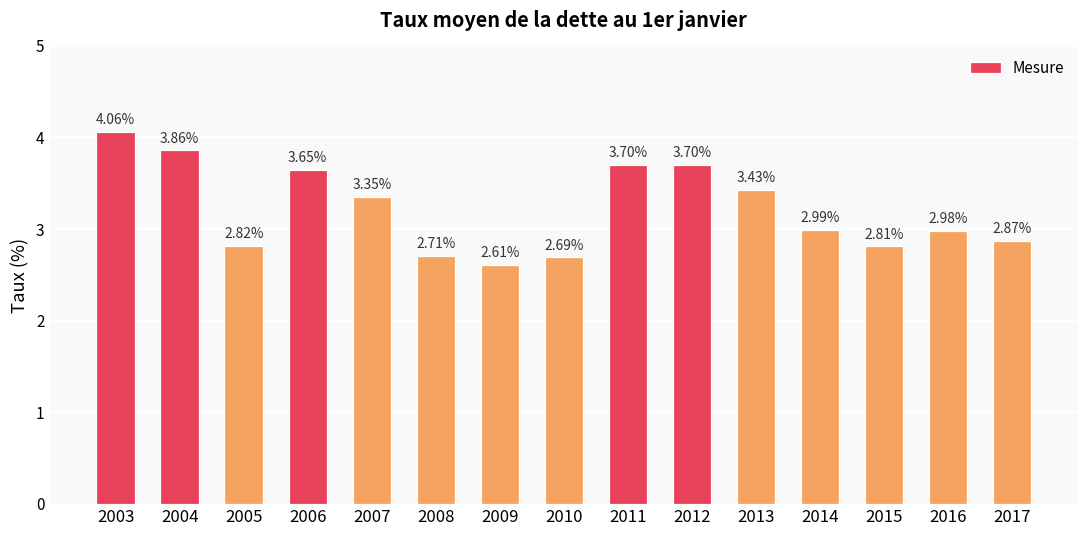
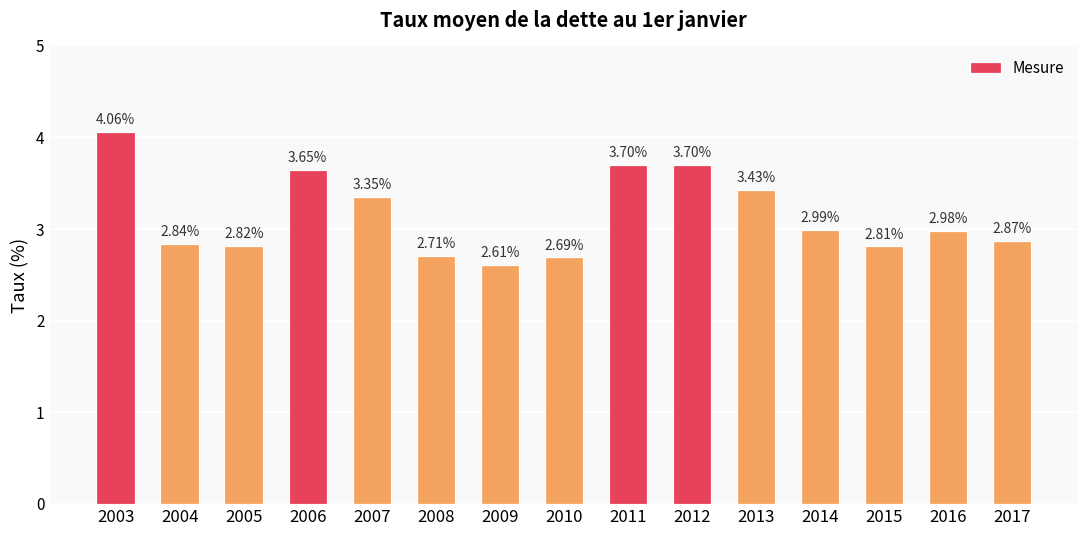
2004: 3.86% -> 2.84%
